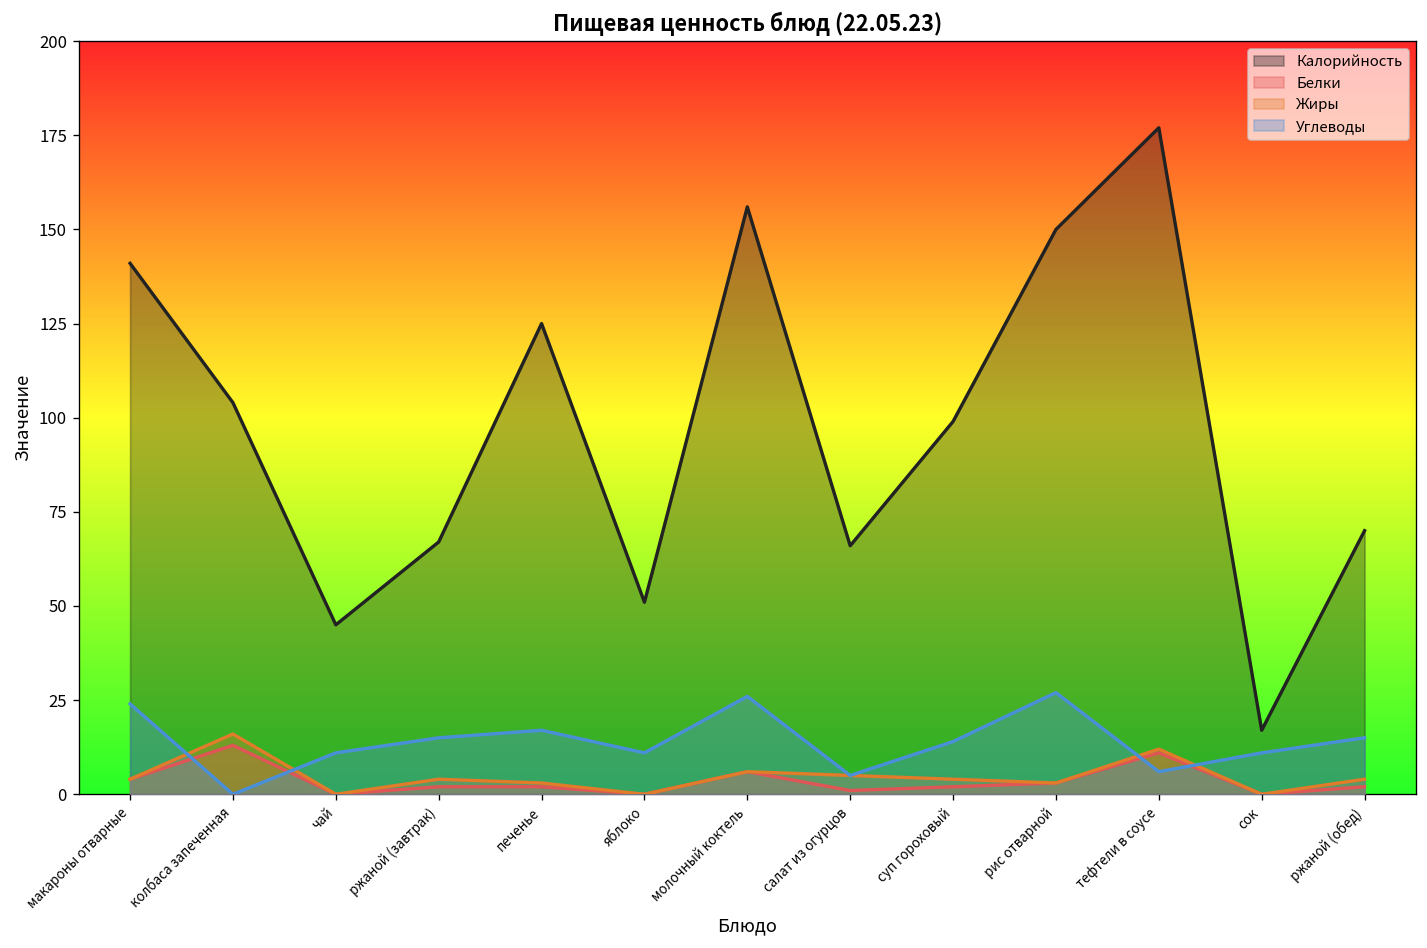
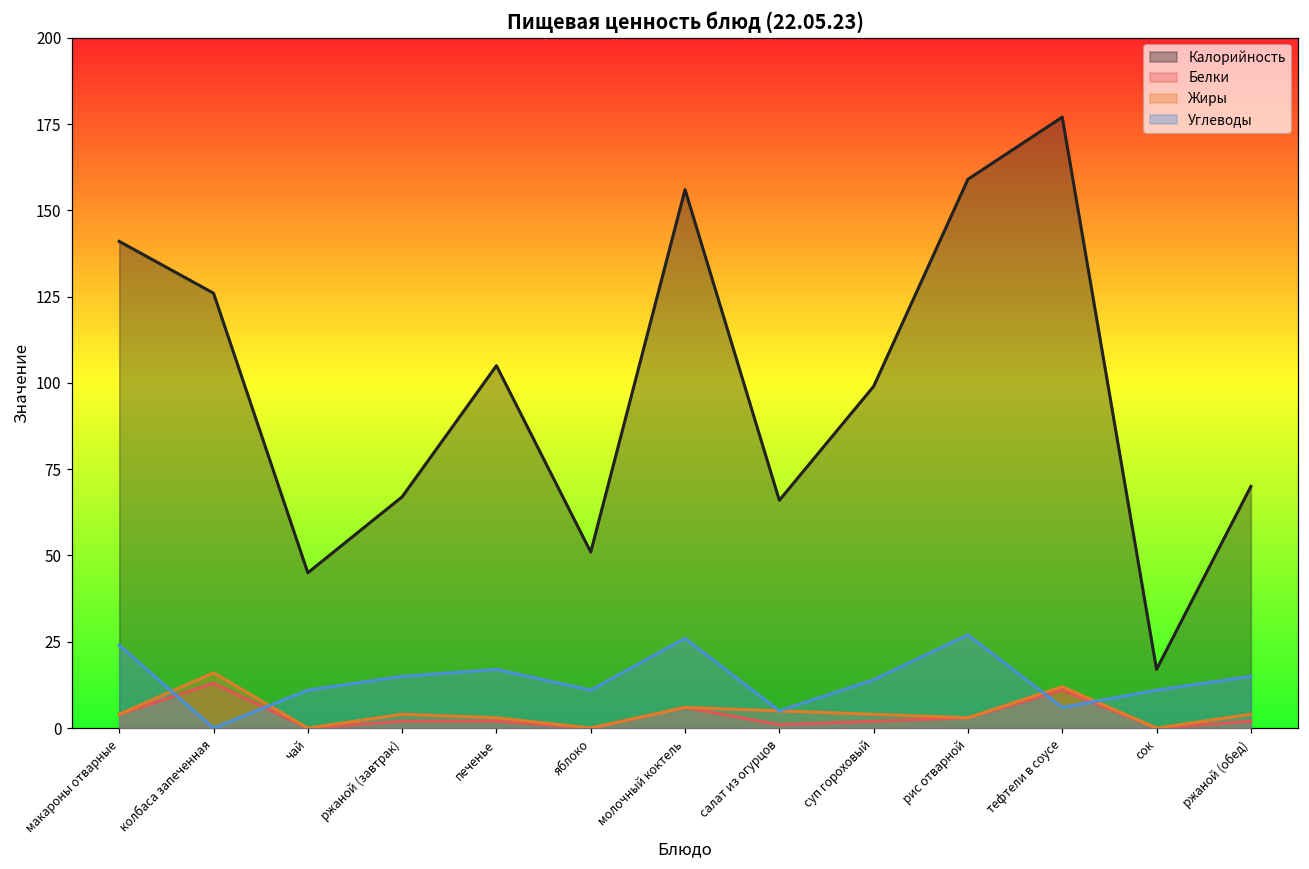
Калорийность, колбаса запеченная: 104 -> 126
Калорийность, печенье: 125 -> 105
Калорийность, рис отварной: 150 -> 159
